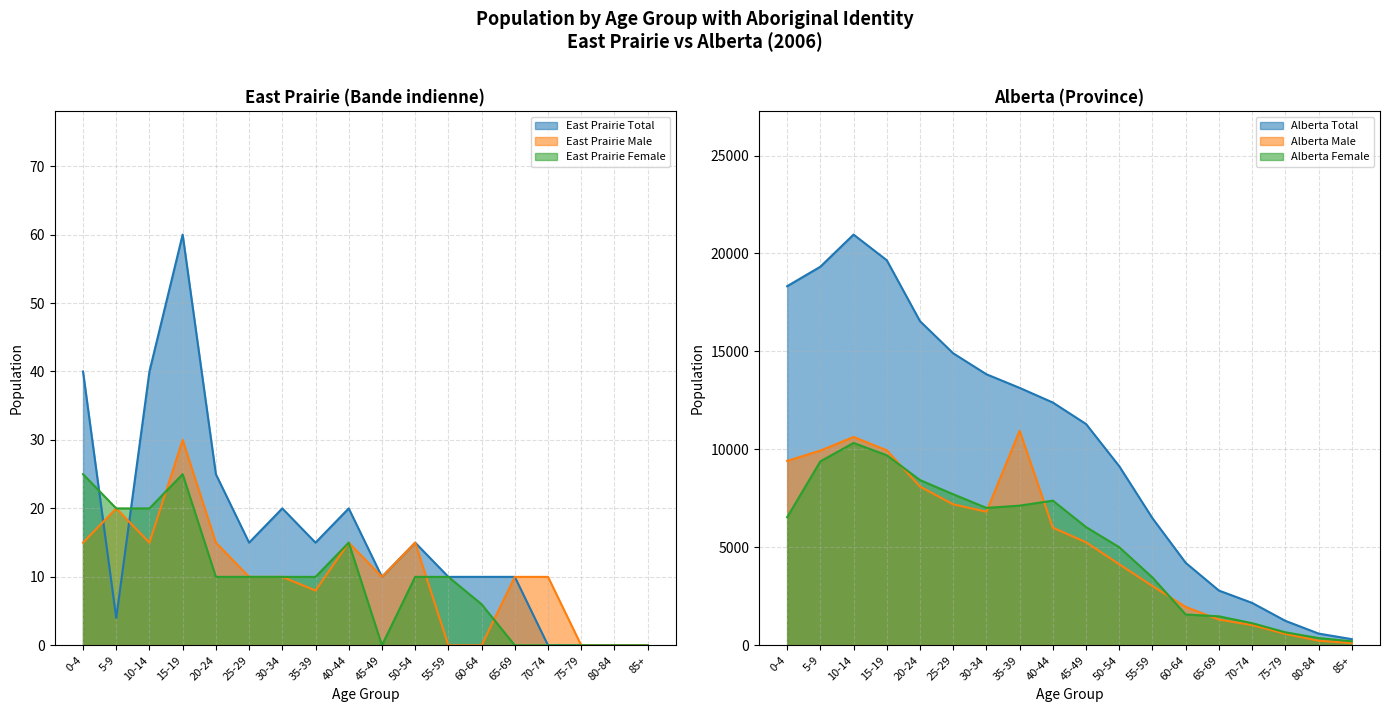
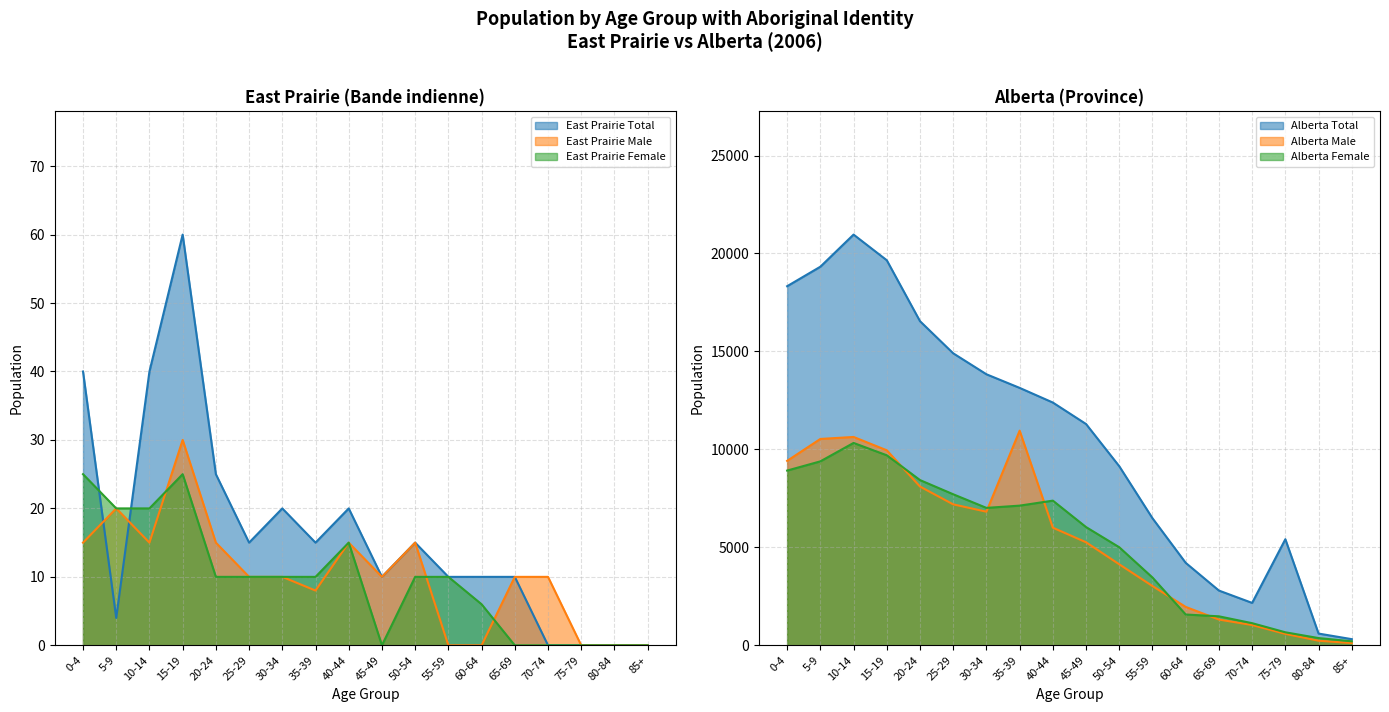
Alberta (Province), Alberta Female, 0-4: 6500 -> 8900
Alberta (Province), Alberta Male, 5-9: 9900 -> 10500
Alberta (Province), Alberta Total, 75-79: 1300 -> 5400
